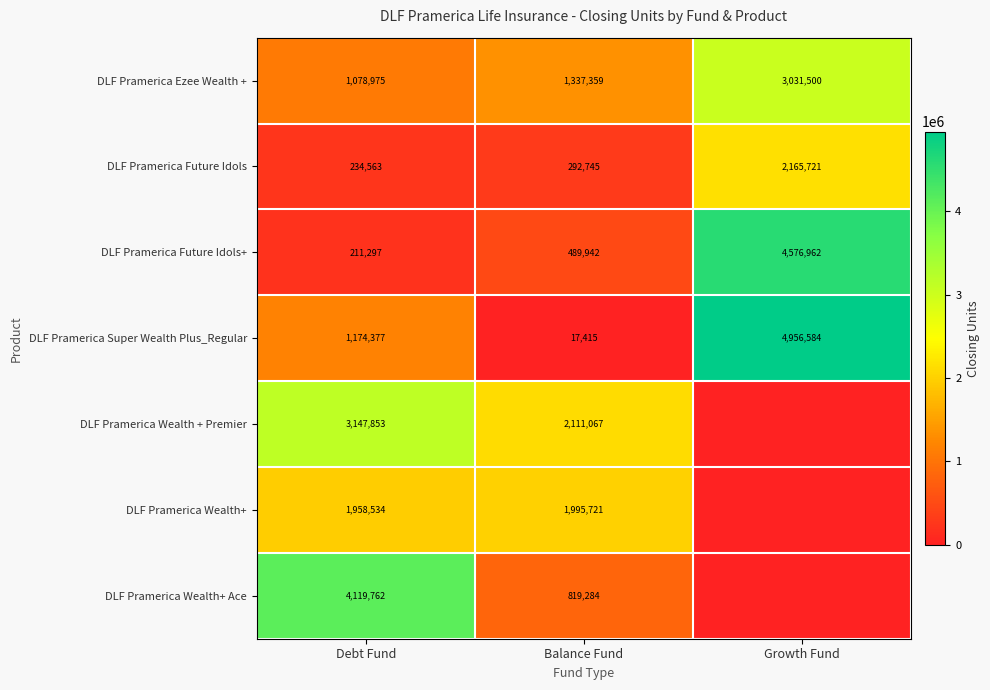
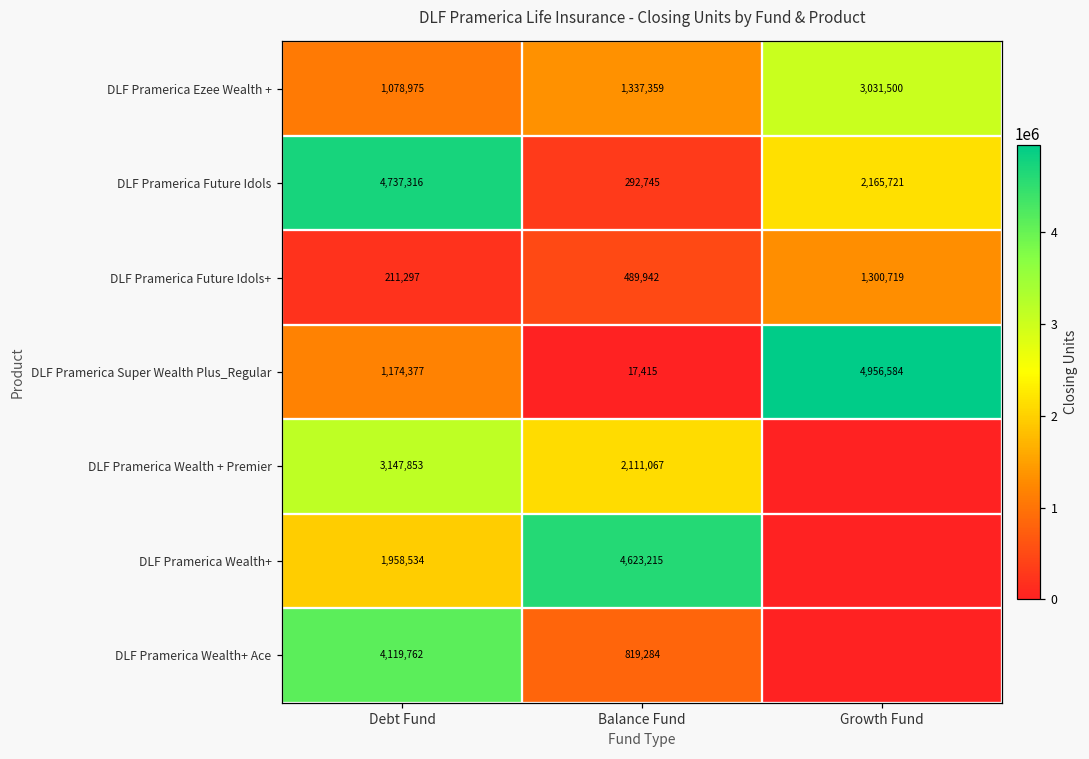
DLF Pramerica Future Idols, Debt Fund: 234,563 -> 4,737,316
DLF Pramerica Future Idols+, Growth Fund: 4,576,962 -> 1,300,719
DLF Pramerica Wealth+, Balance Fund: 1,995,721 -> 4,623,215
